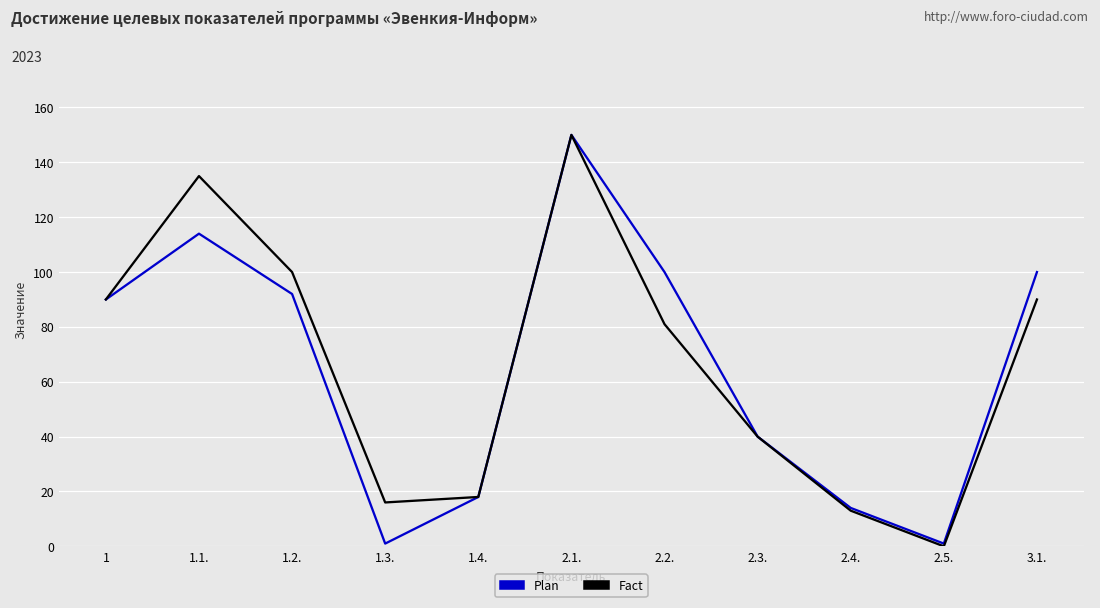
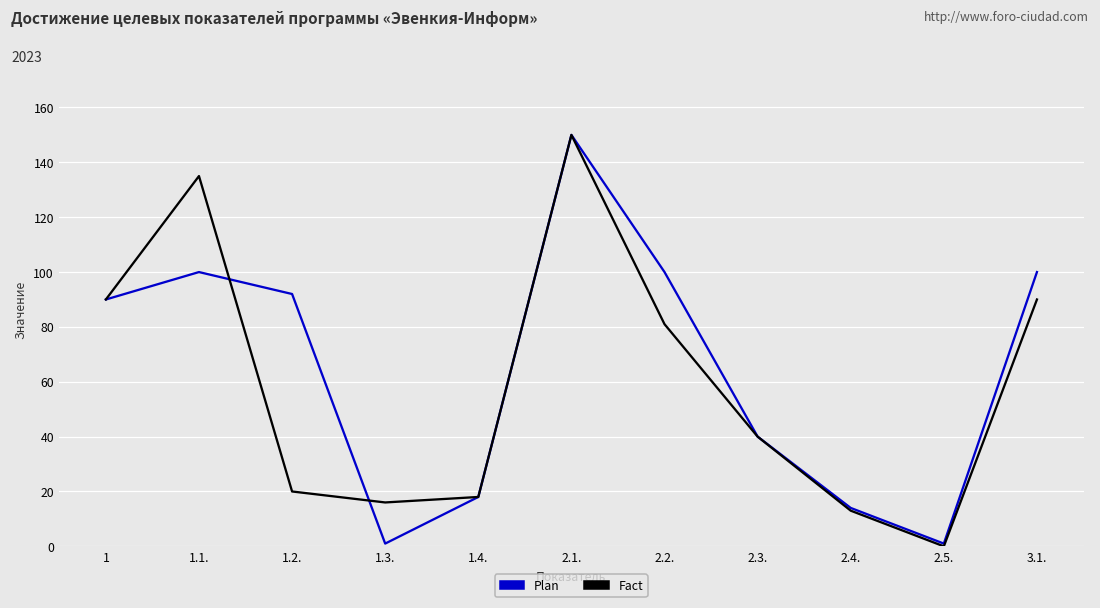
Plan, 1.1.: 114 -> 100
Fact, 1.2.: 100 -> 20
